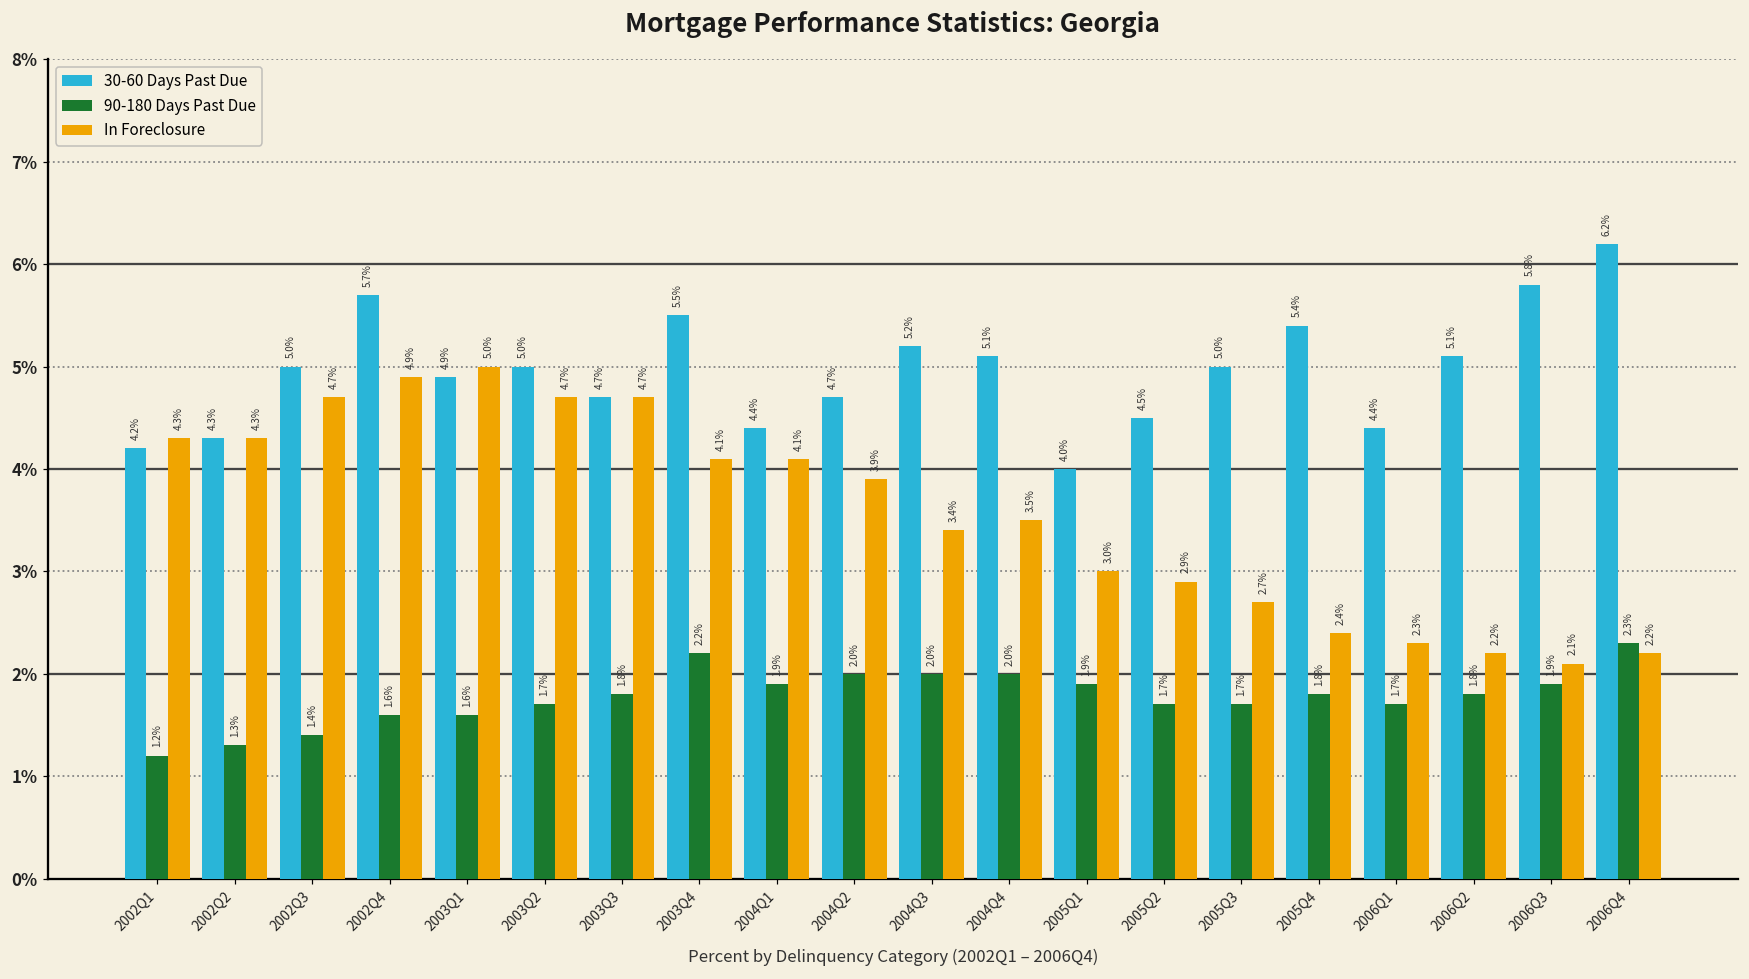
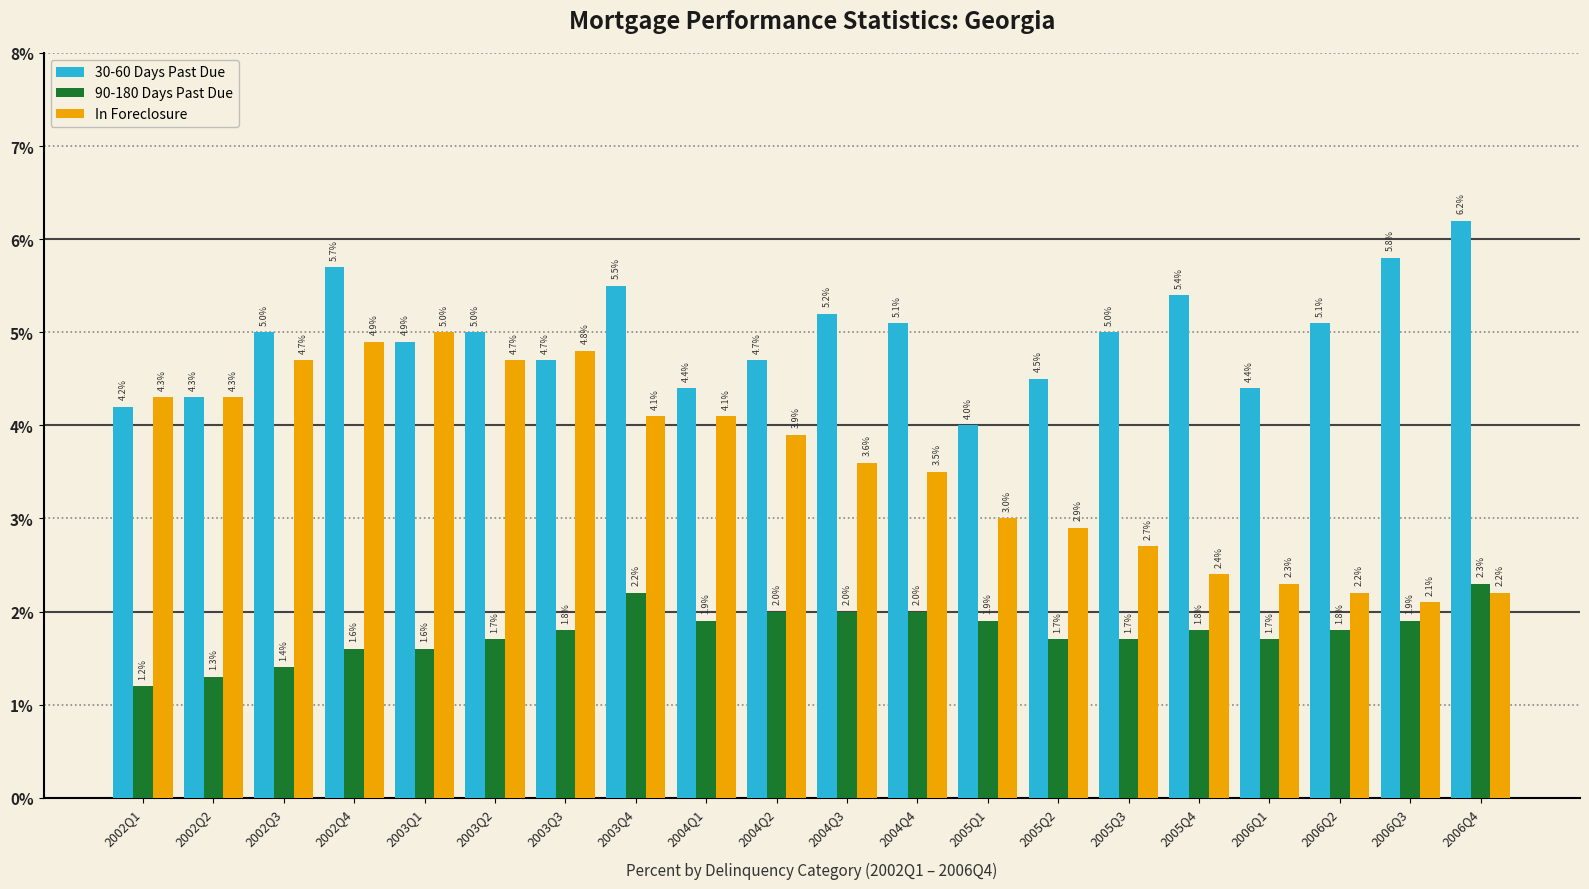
In Foreclosure, 2003Q3: 4.7% -> 4.8%
In Foreclosure, 2004Q3: 3.4% -> 3.6%
